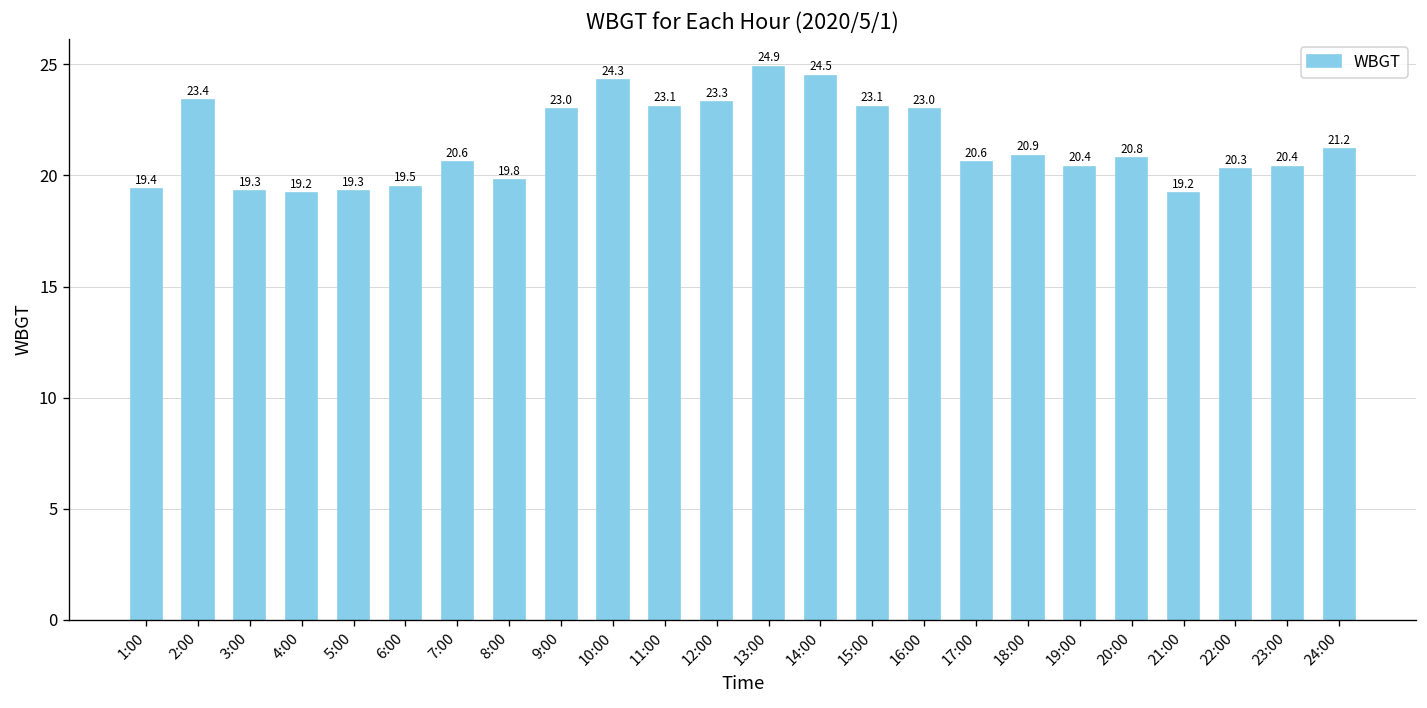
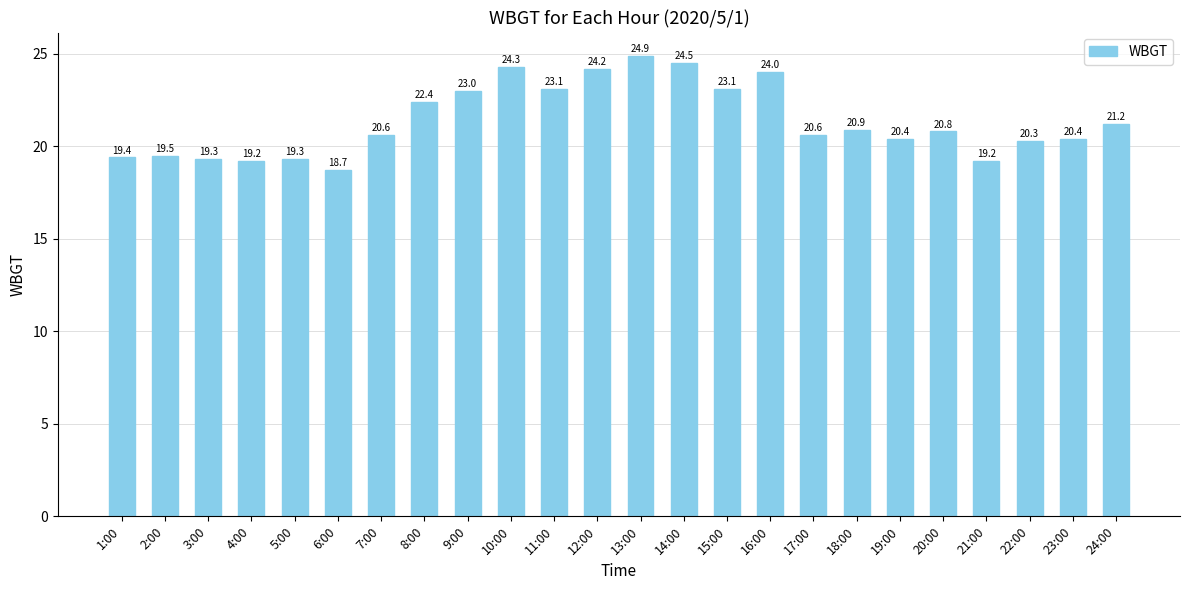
2:00: 23.4 -> 19.5
6:00: 19.5 -> 18.7
8:00: 19.8 -> 22.4
12:00: 23.3 -> 24.2
16:00: 23.0 -> 24.0
